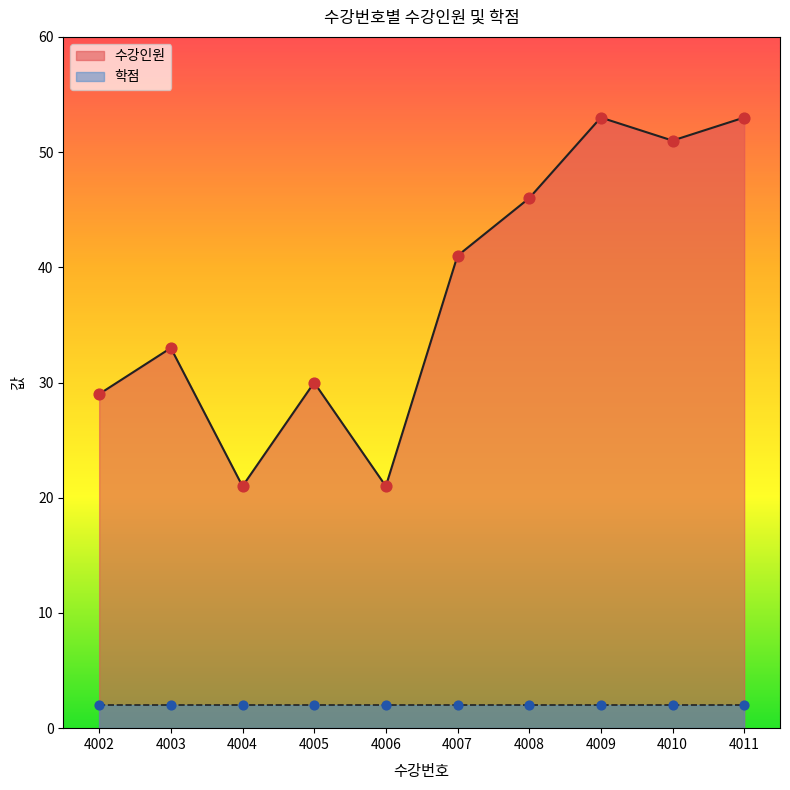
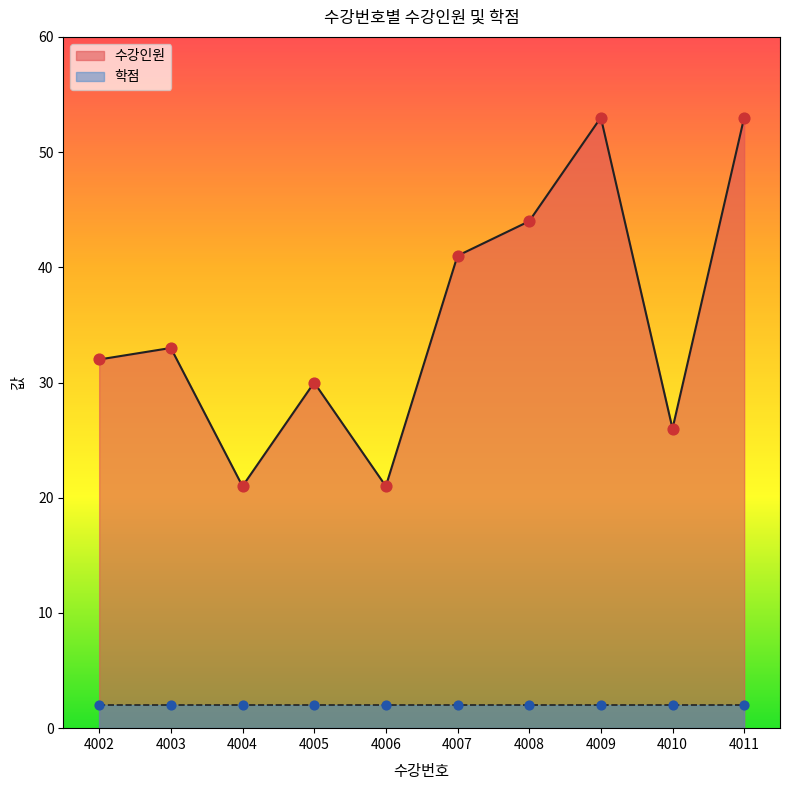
수강인원, 4002: 29 -> 32
수강인원, 4008: 46 -> 44
수강인원, 4010: 51 -> 26
